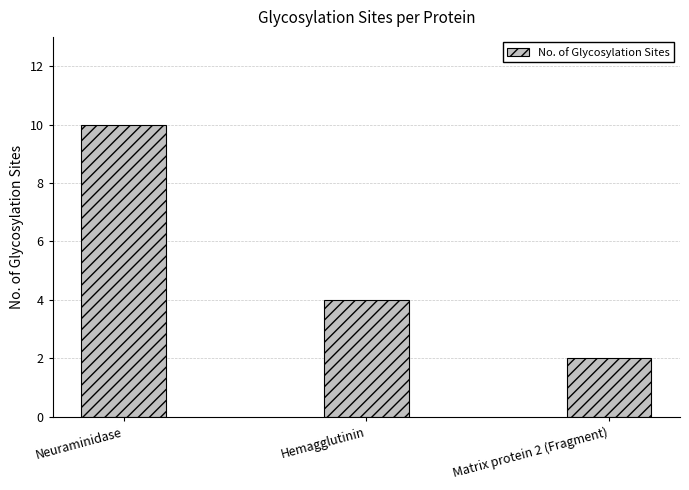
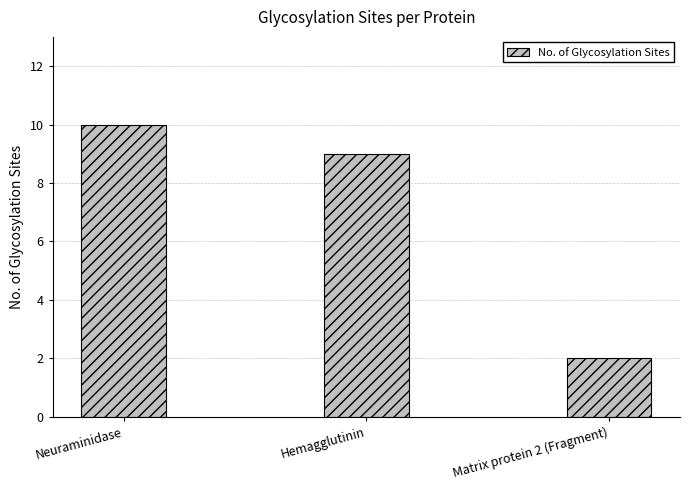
Hemagglutinin: 4 -> 9
